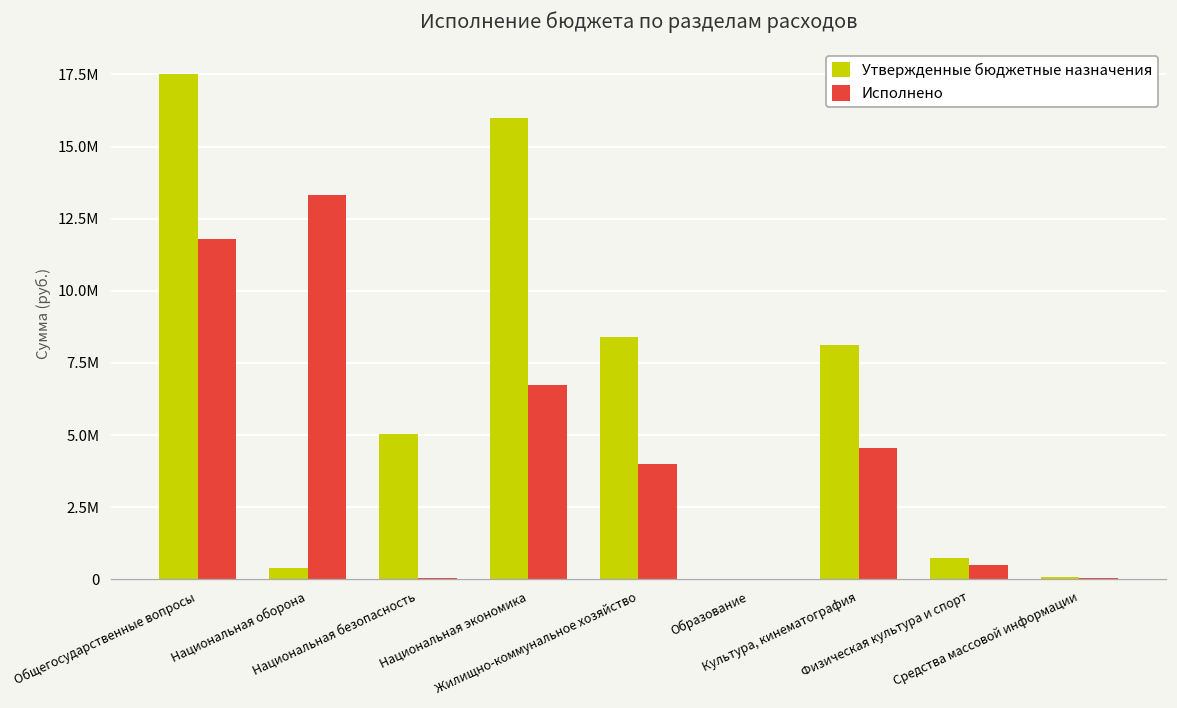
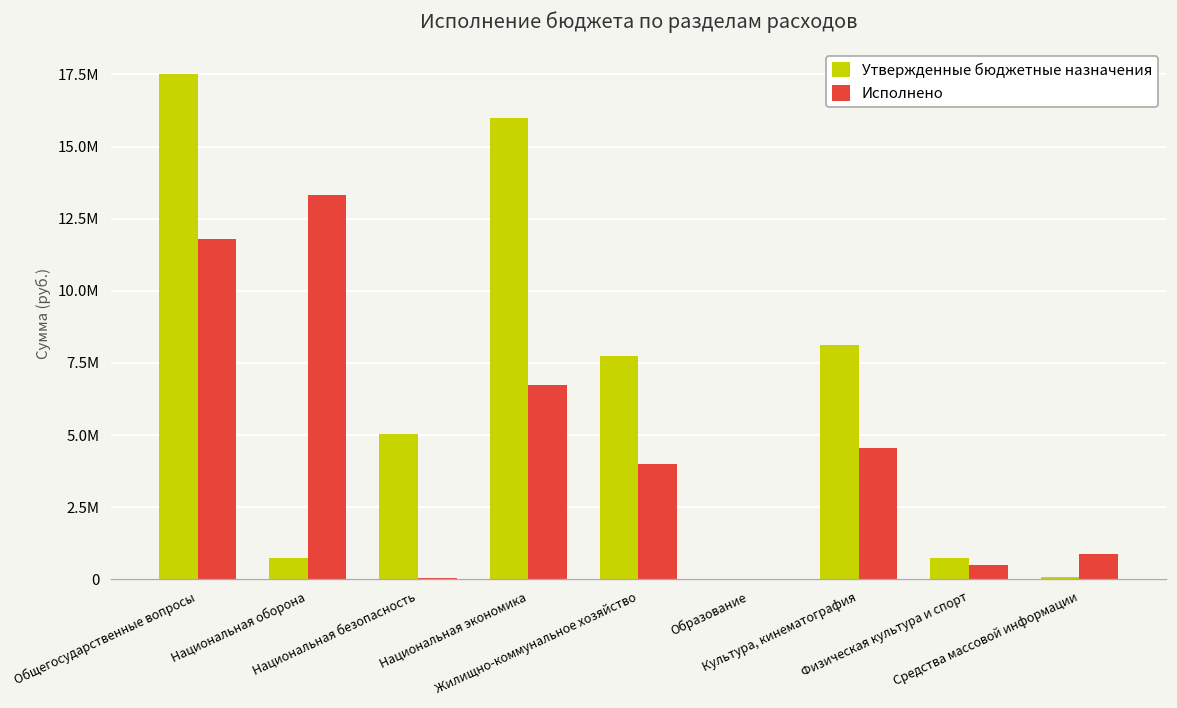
Утвержденные бюджетные назначения, Национальная оборона: 400000 -> 700000
Утвержденные бюджетные назначения, Жилищно-коммунальное хозяйство: 8400000 -> 7800000
Исполнено, Средства массовой информации: 0 -> 900000
